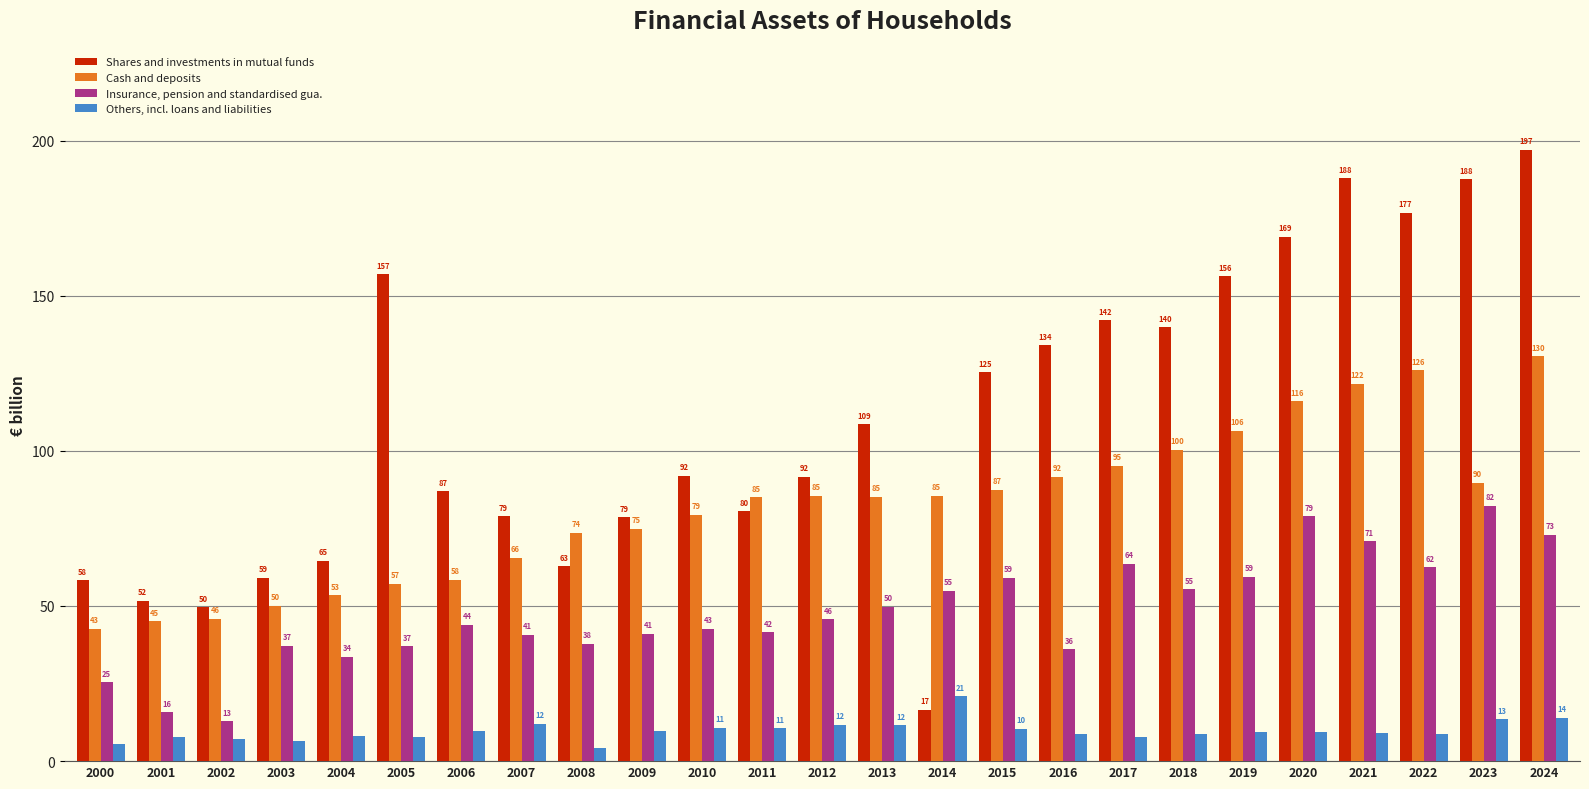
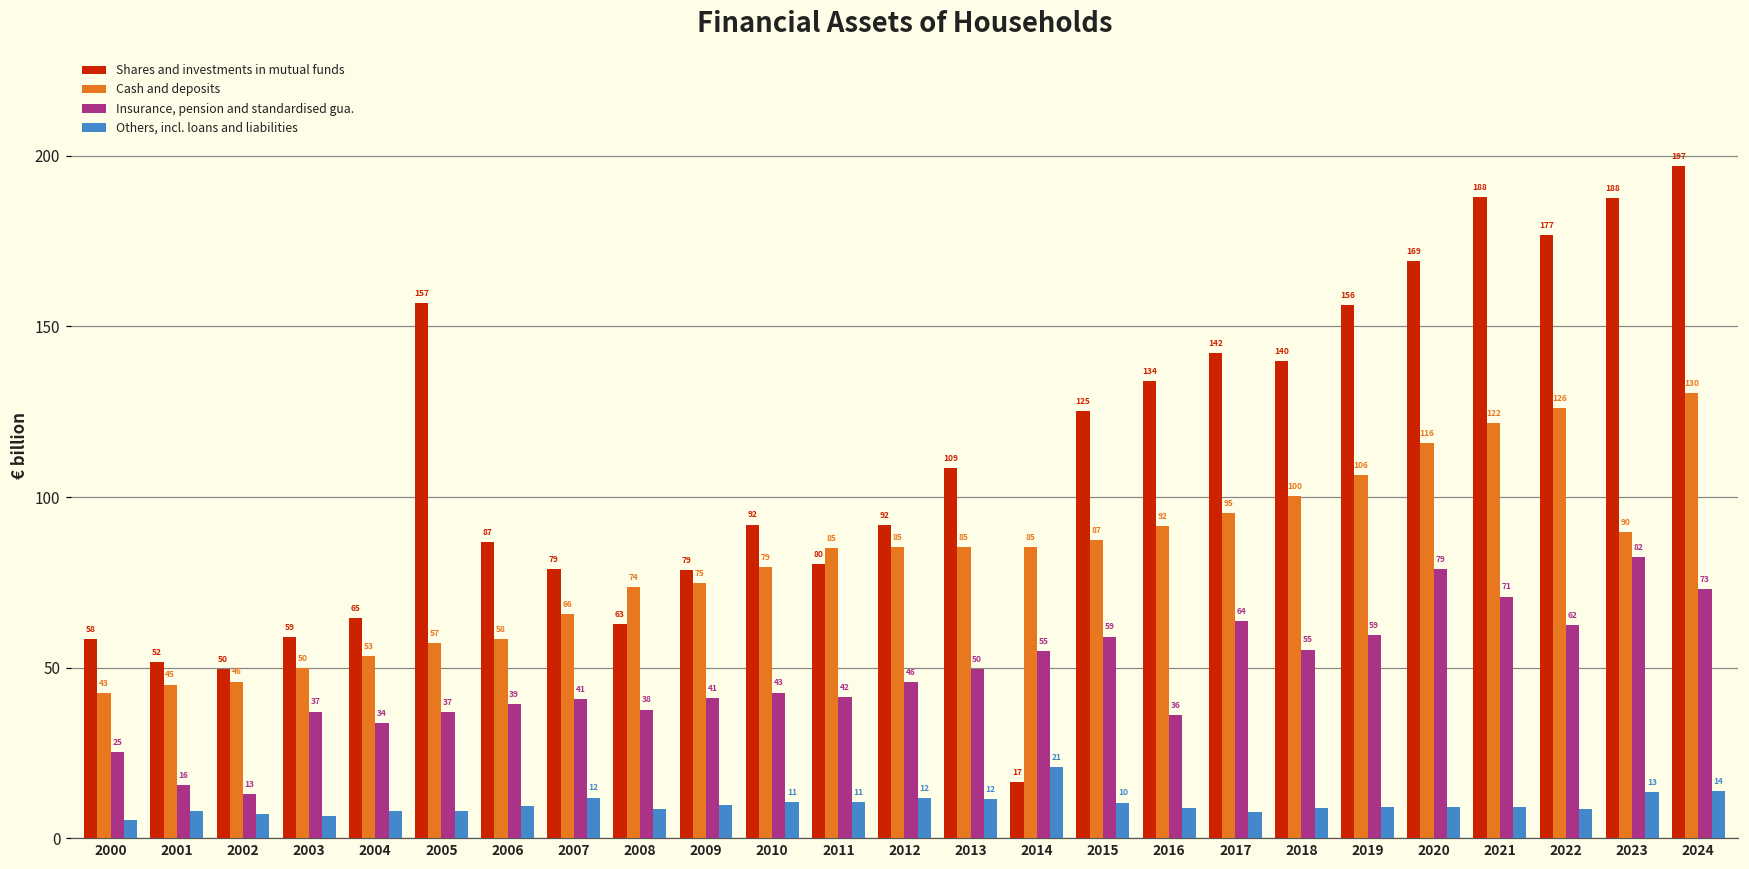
Insurance, pension and standardised gua., 2006: 44 -> 39
Others, incl. loans and liabilities, 2008: 4 -> 9
